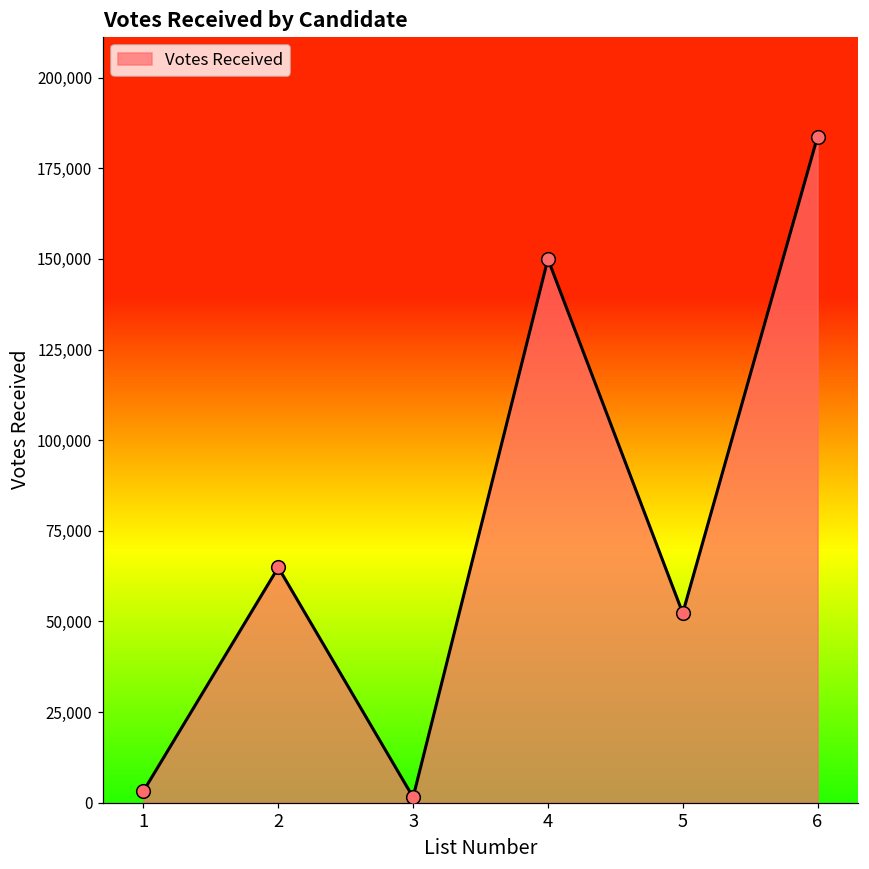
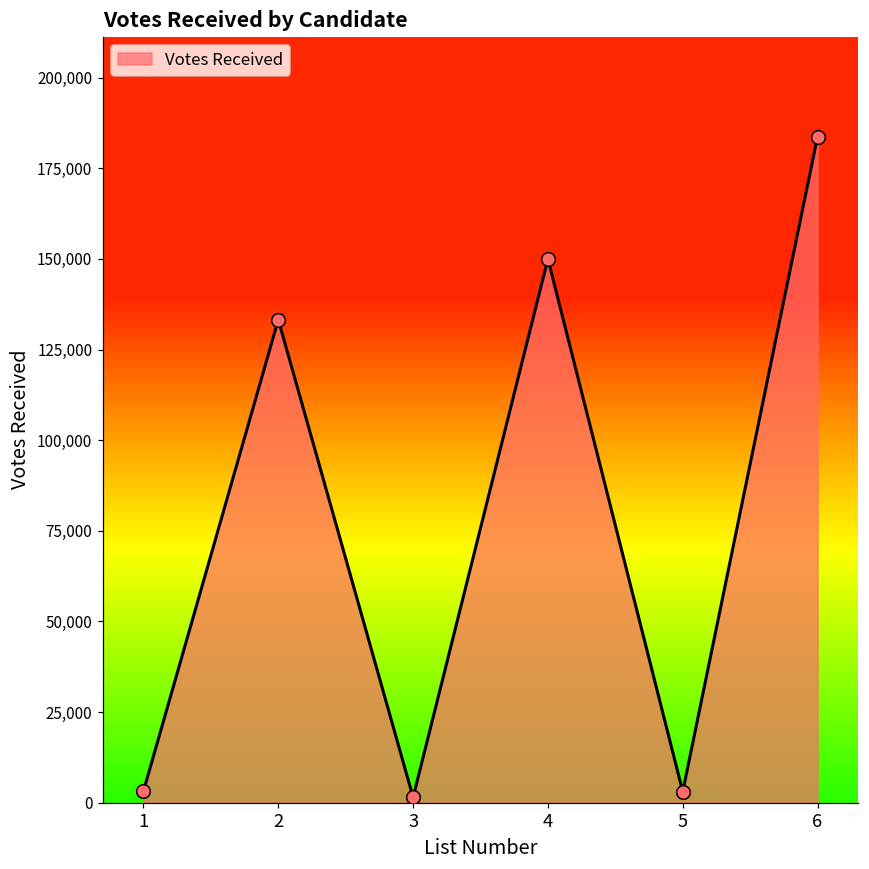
2: 65,000 -> 133,000
5: 52,000 -> 3,000
